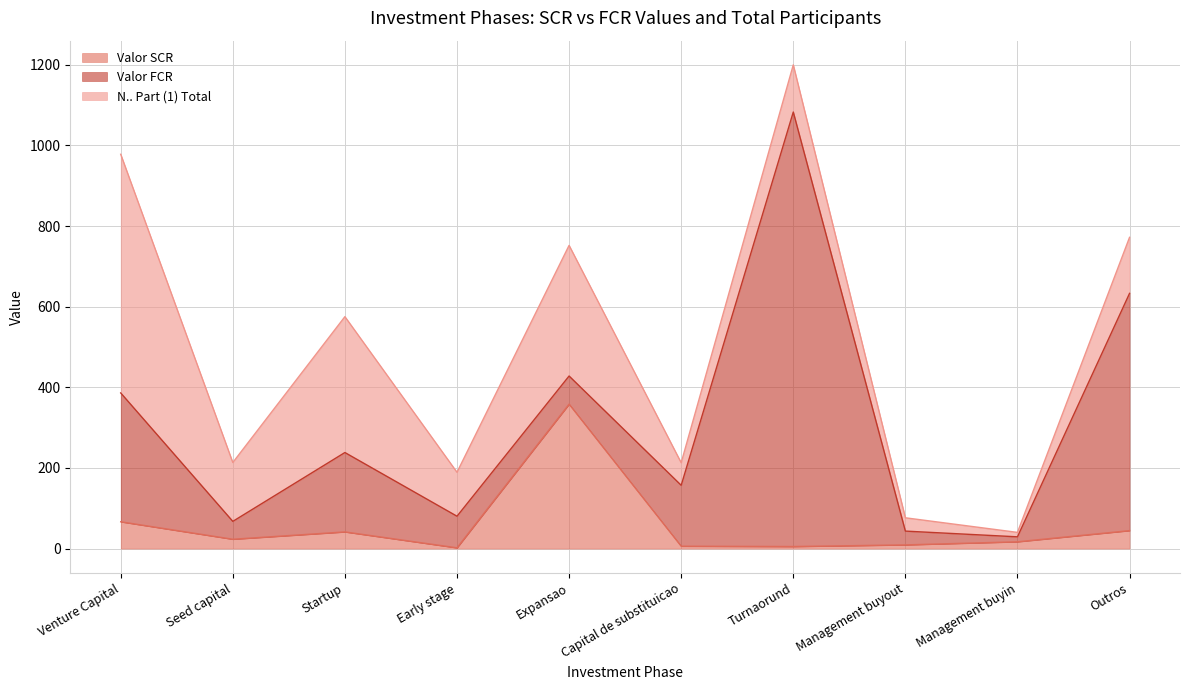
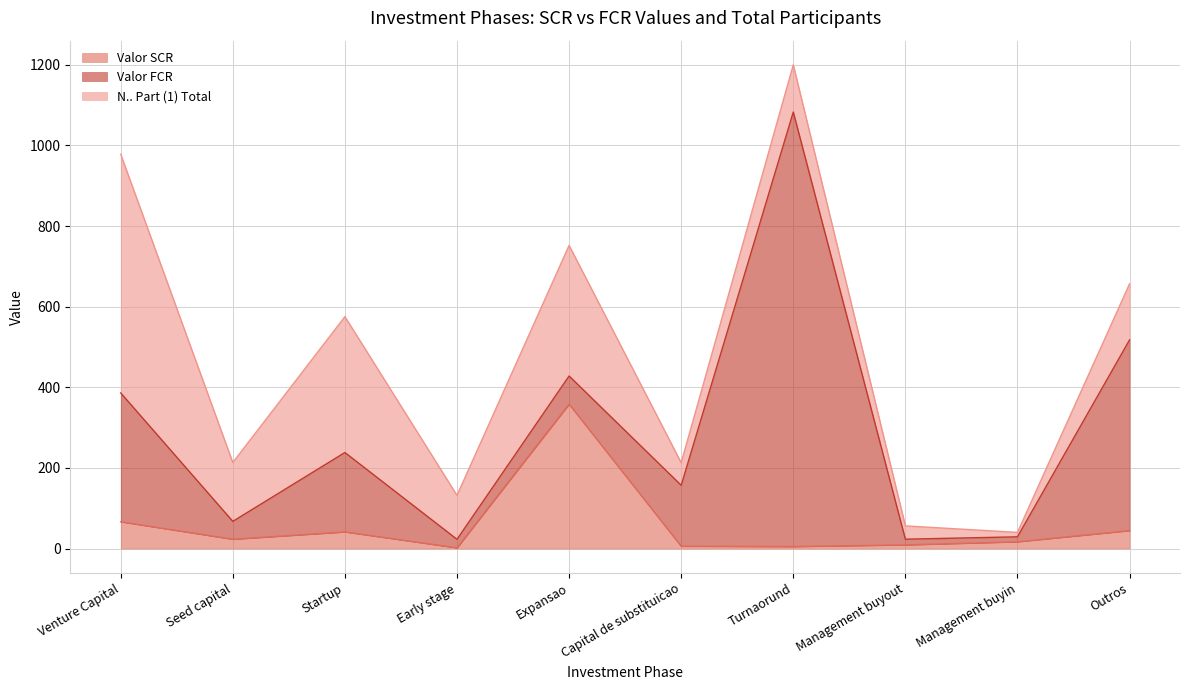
Valor FCR, Early stage: 80 -> 20
Valor FCR, Management buyout: 30 -> 10
Valor FCR, Outros: 590 -> 470
